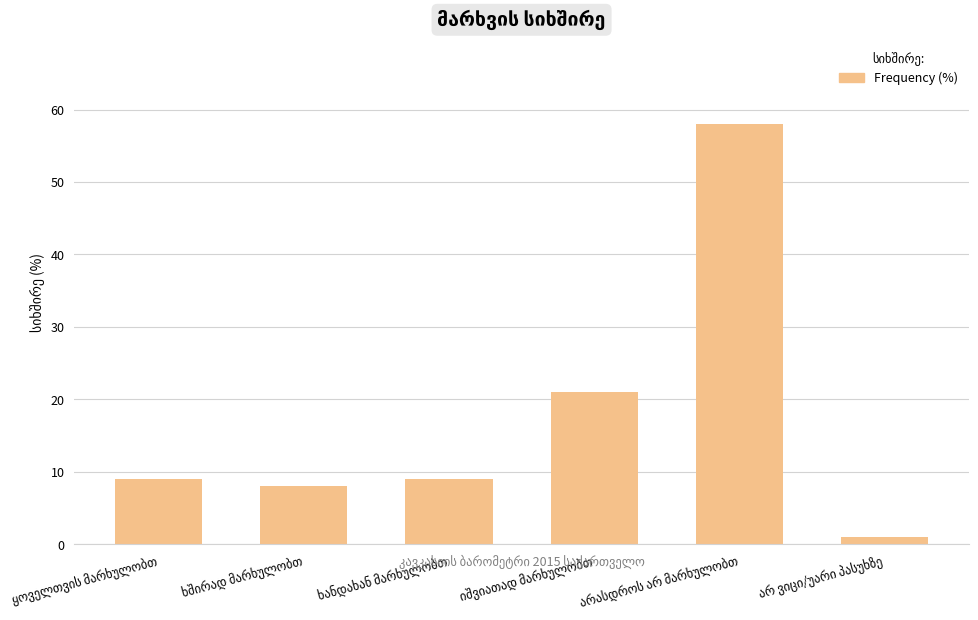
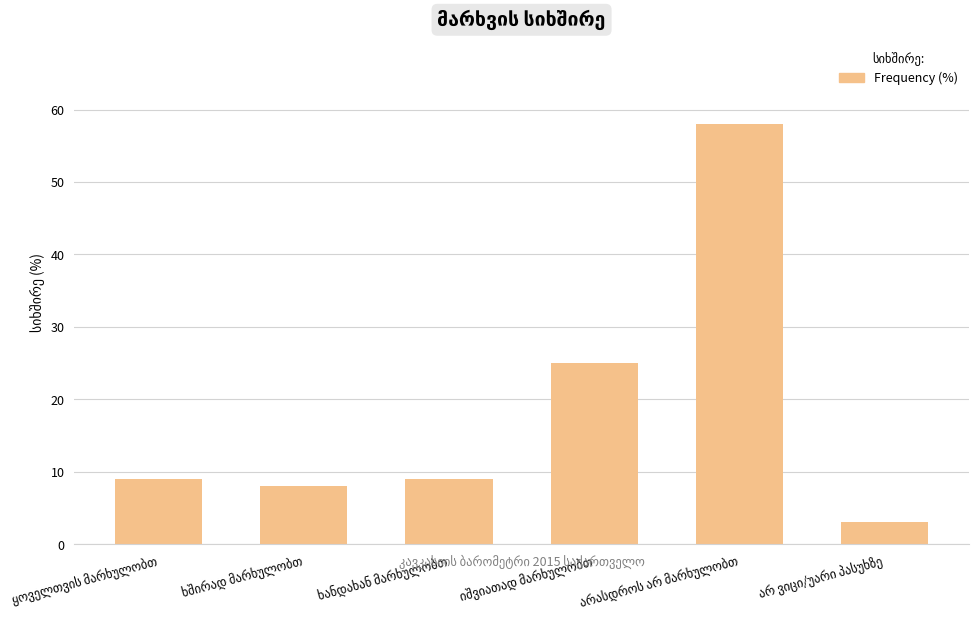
იშვიათად მარხულობთ: 21 -> 25
არ ვიცი/უარი პასუხზე: 1 -> 3
